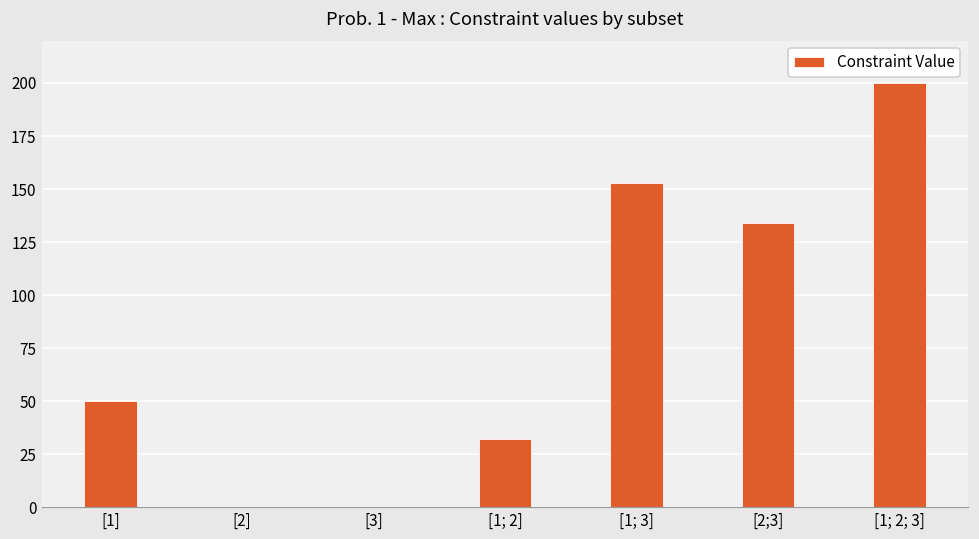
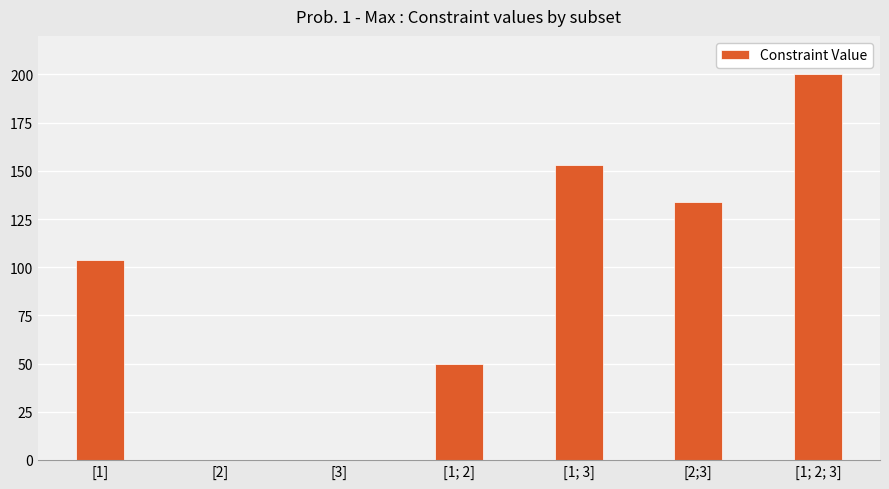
[1]: 50 -> 104
[1; 2]: 32 -> 50
